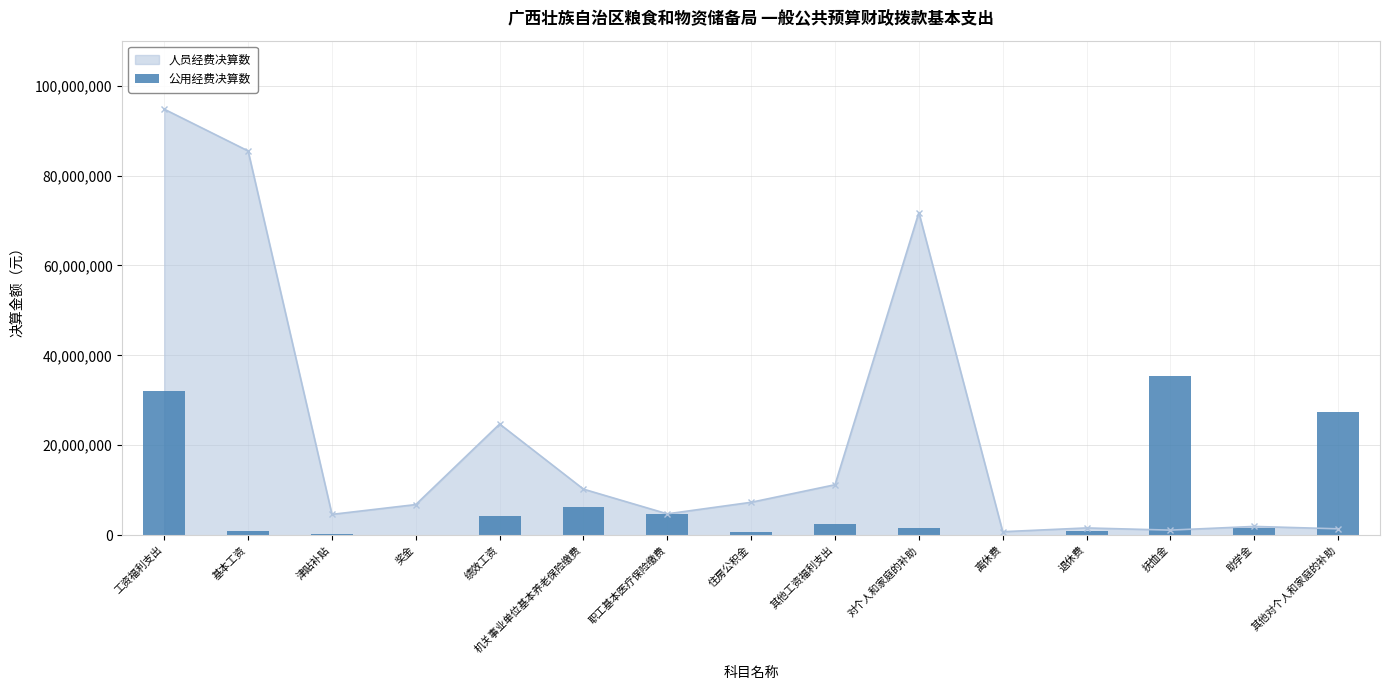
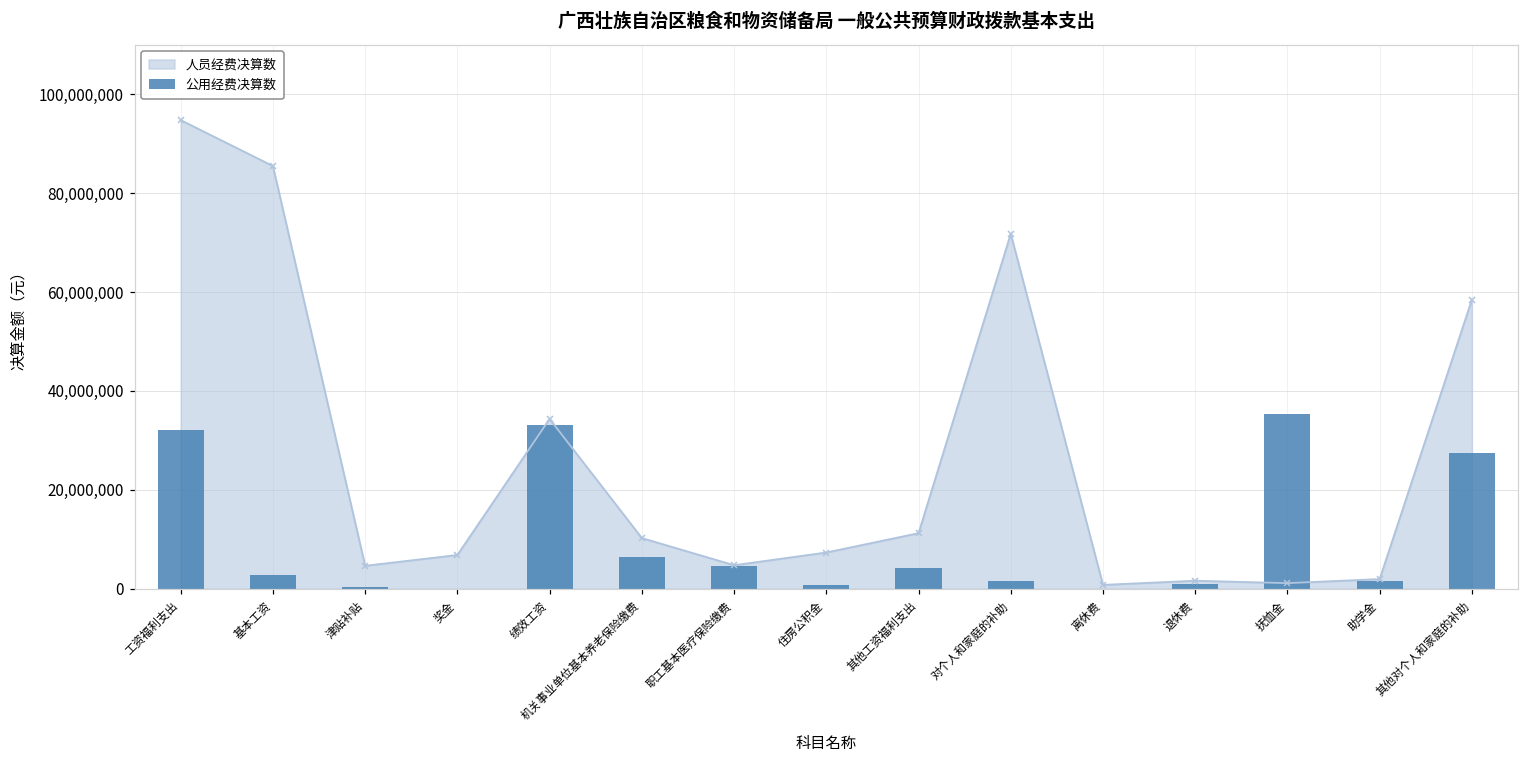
公用经费决算数, 基本工资: 1,000,000 -> 3,000,000
人员经费决算数, 绩效工资: 25,000,000 -> 34,000,000
公用经费决算数, 绩效工资: 4,000,000 -> 33,000,000
公用经费决算数, 其他工资福利支出: 2,000,000 -> 4,000,000
人员经费决算数, 其他对个人和家庭的补助: 1,000,000 -> 58,000,000
